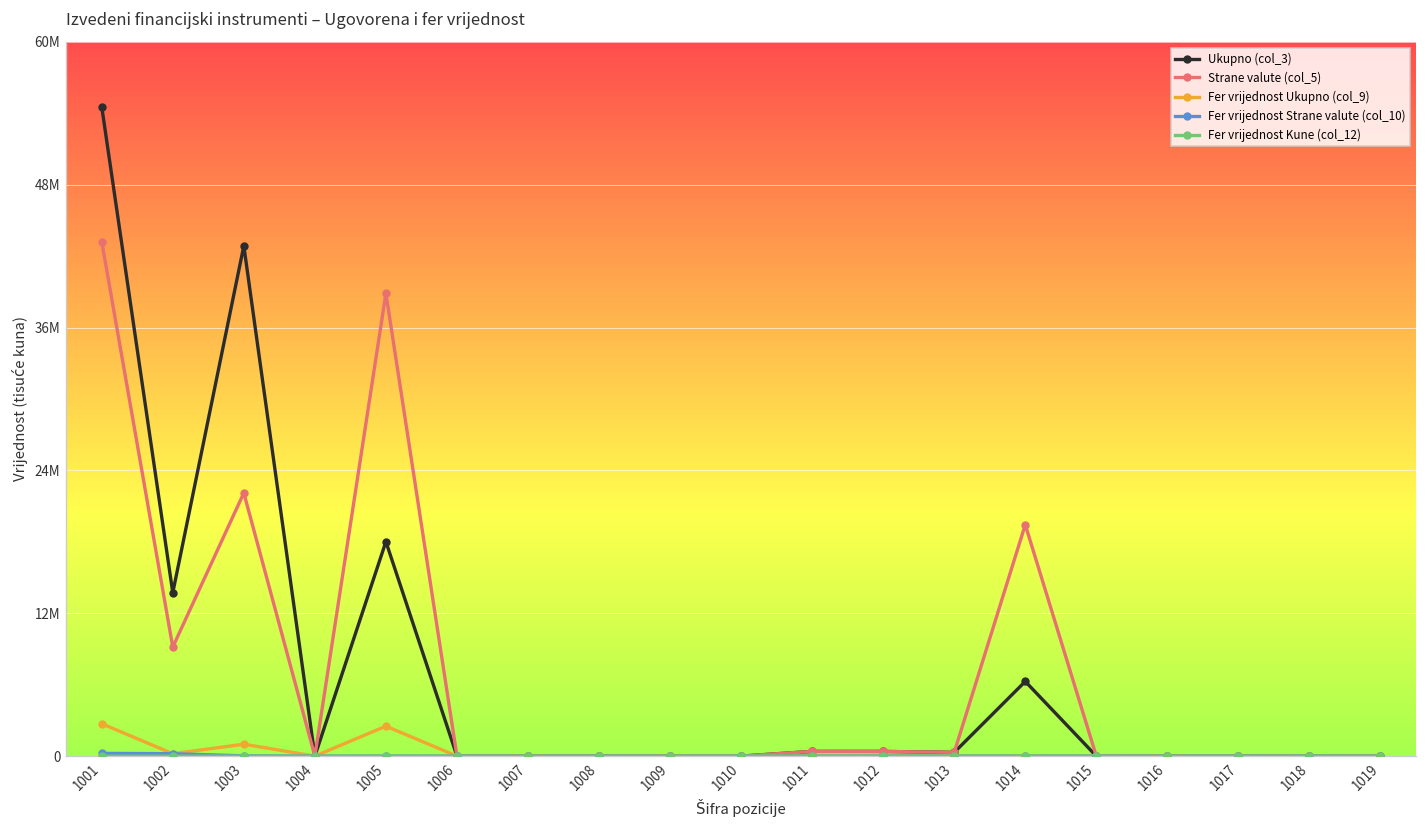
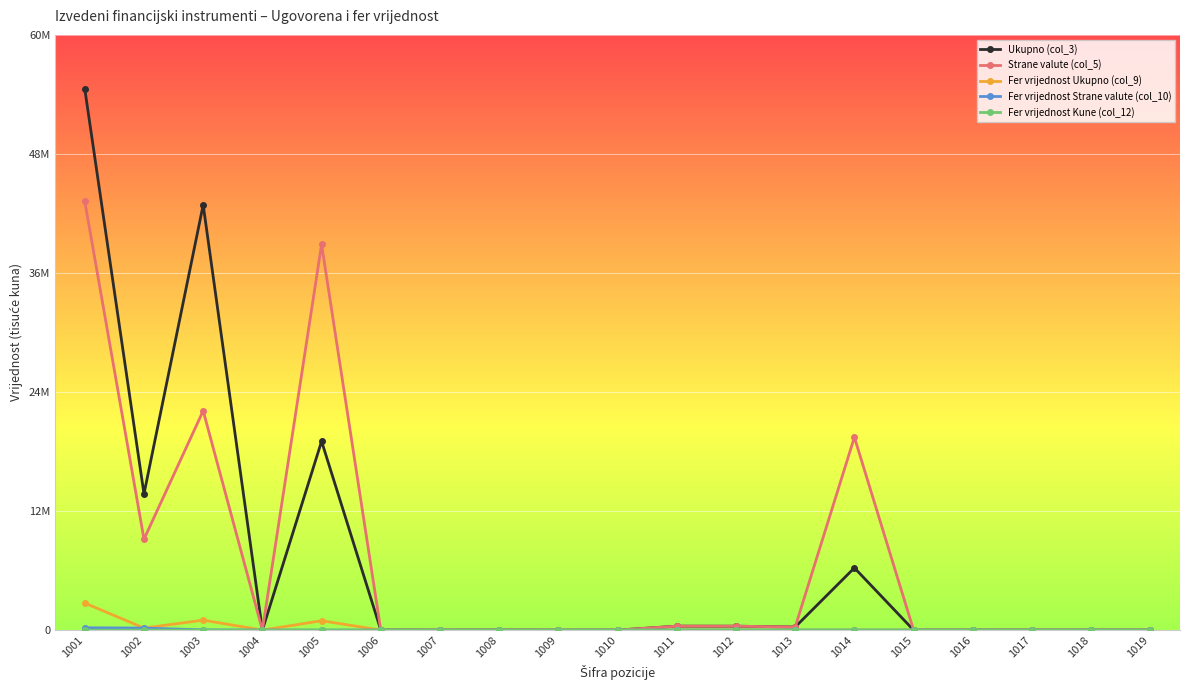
Ukupno (col_3), 1005: 18000000 -> 19000000
Fer vrijednost Ukupno (col_9), 1005: 3000000 -> 1000000
